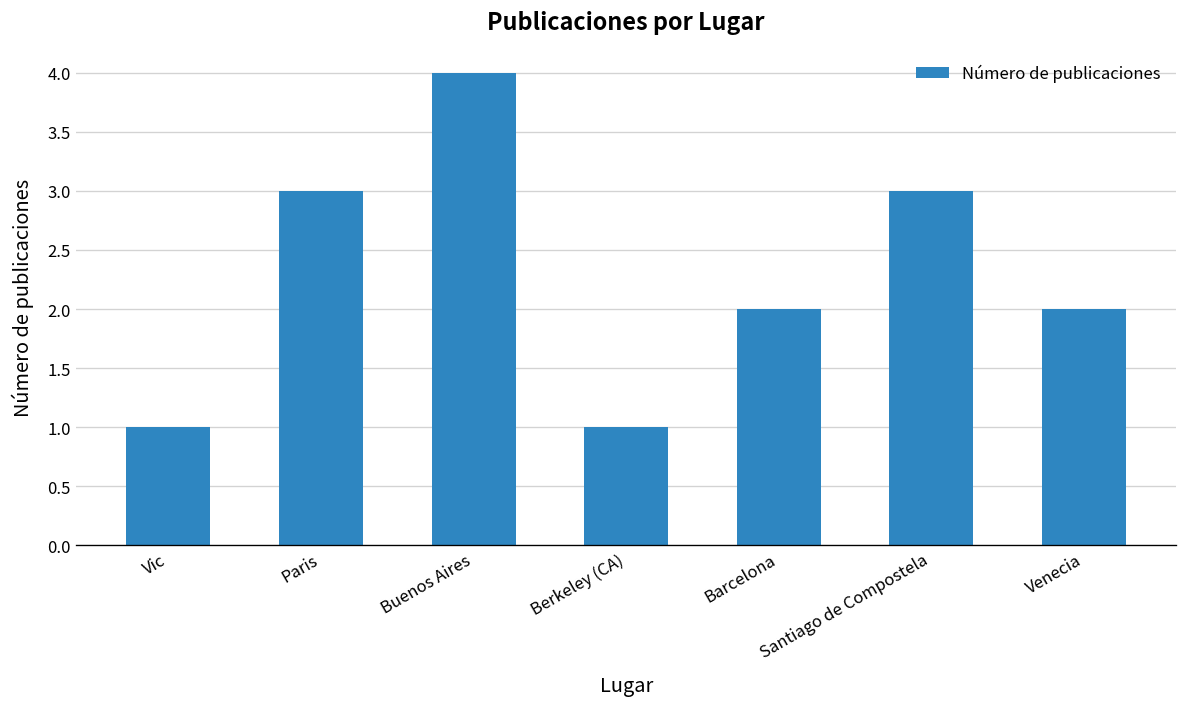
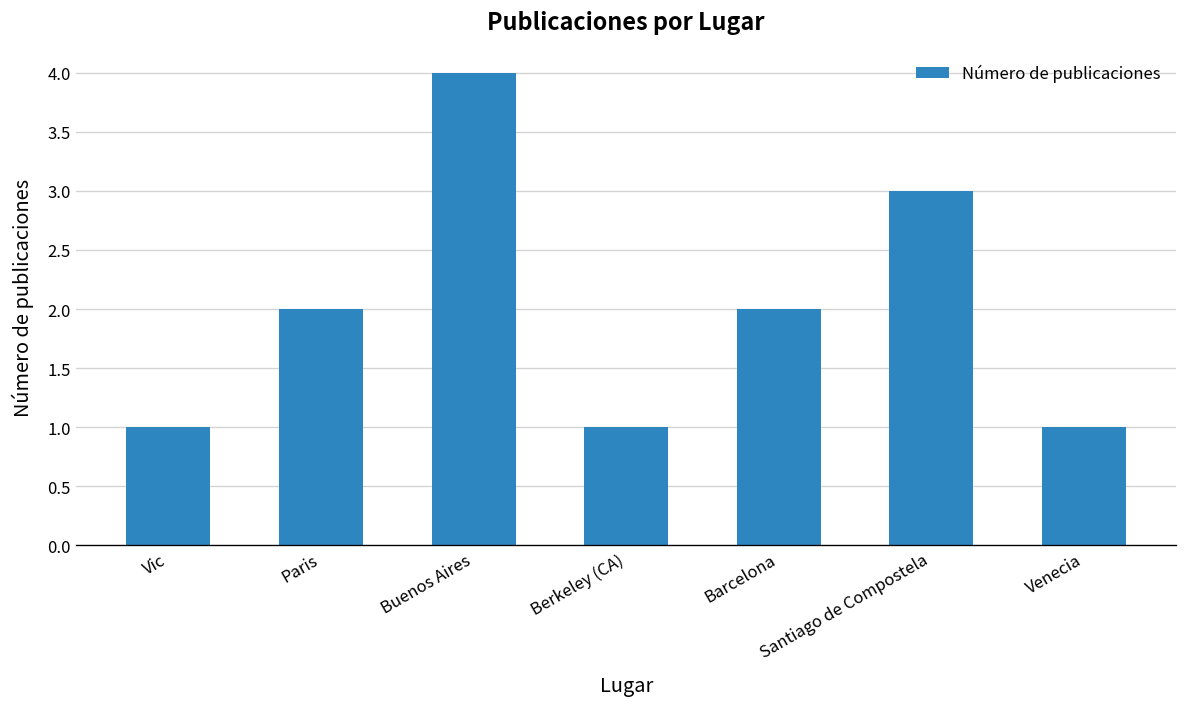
Paris: 3 -> 2
Venecia: 2 -> 1
